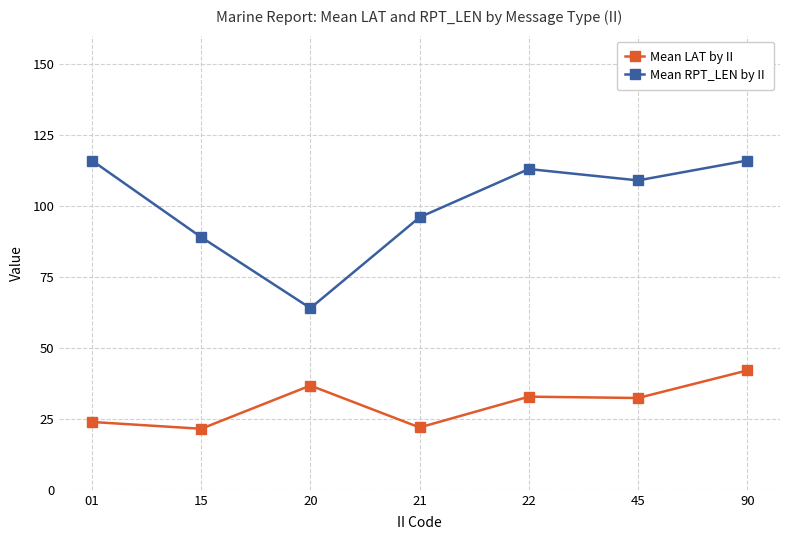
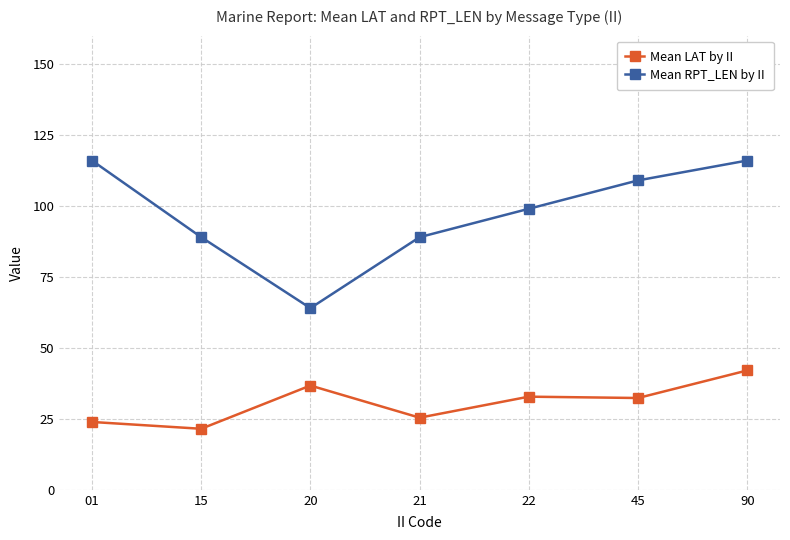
Mean LAT by II, 21: 22 -> 25
Mean RPT_LEN by II, 21: 96 -> 89
Mean RPT_LEN by II, 22: 113 -> 99
